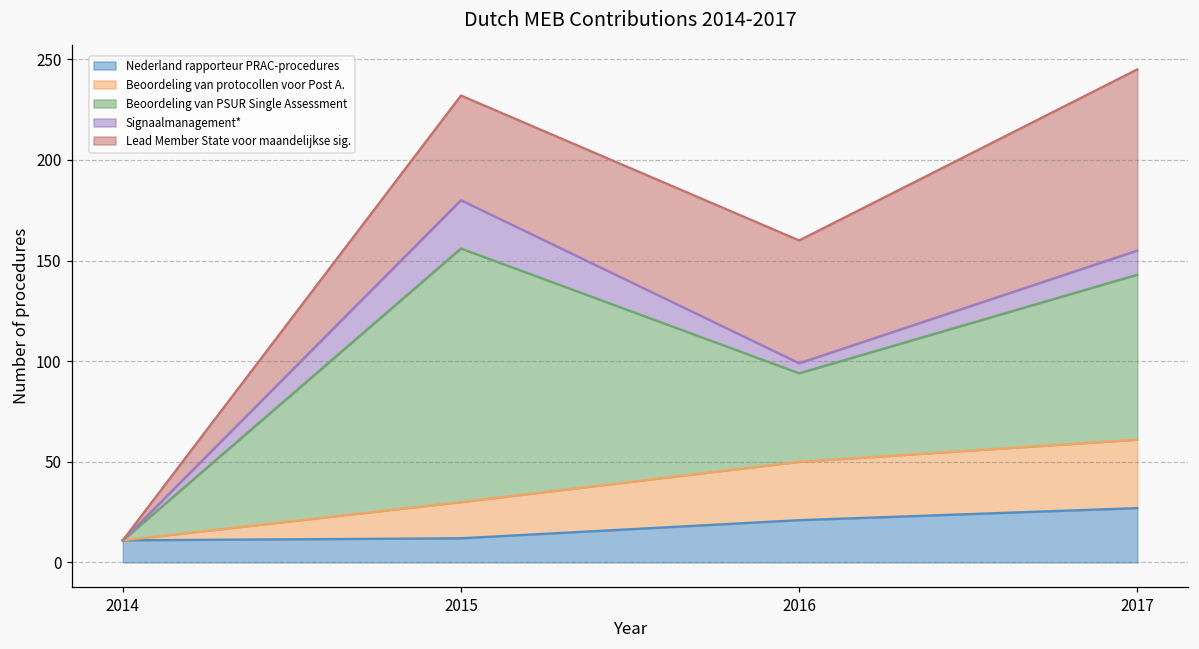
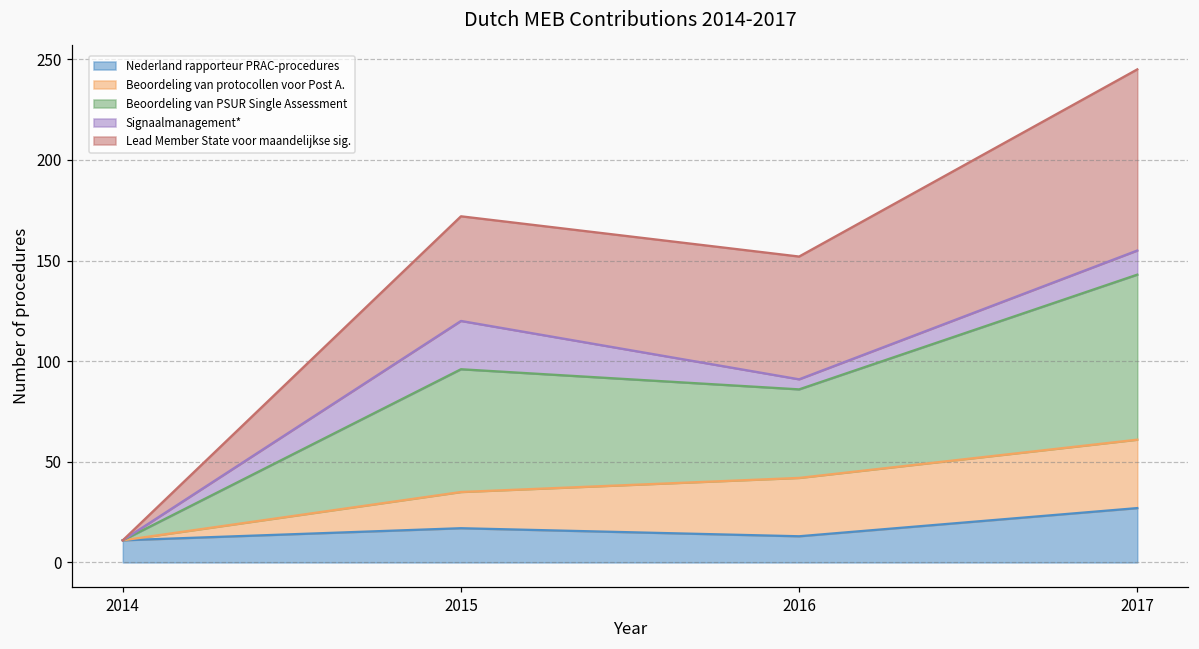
Nederland rapporteur PRAC-procedures, 2015: 12 -> 17
Beoordeling van PSUR Single Assessment, 2015: 126 -> 61
Nederland rapporteur PRAC-procedures, 2016: 21 -> 13
